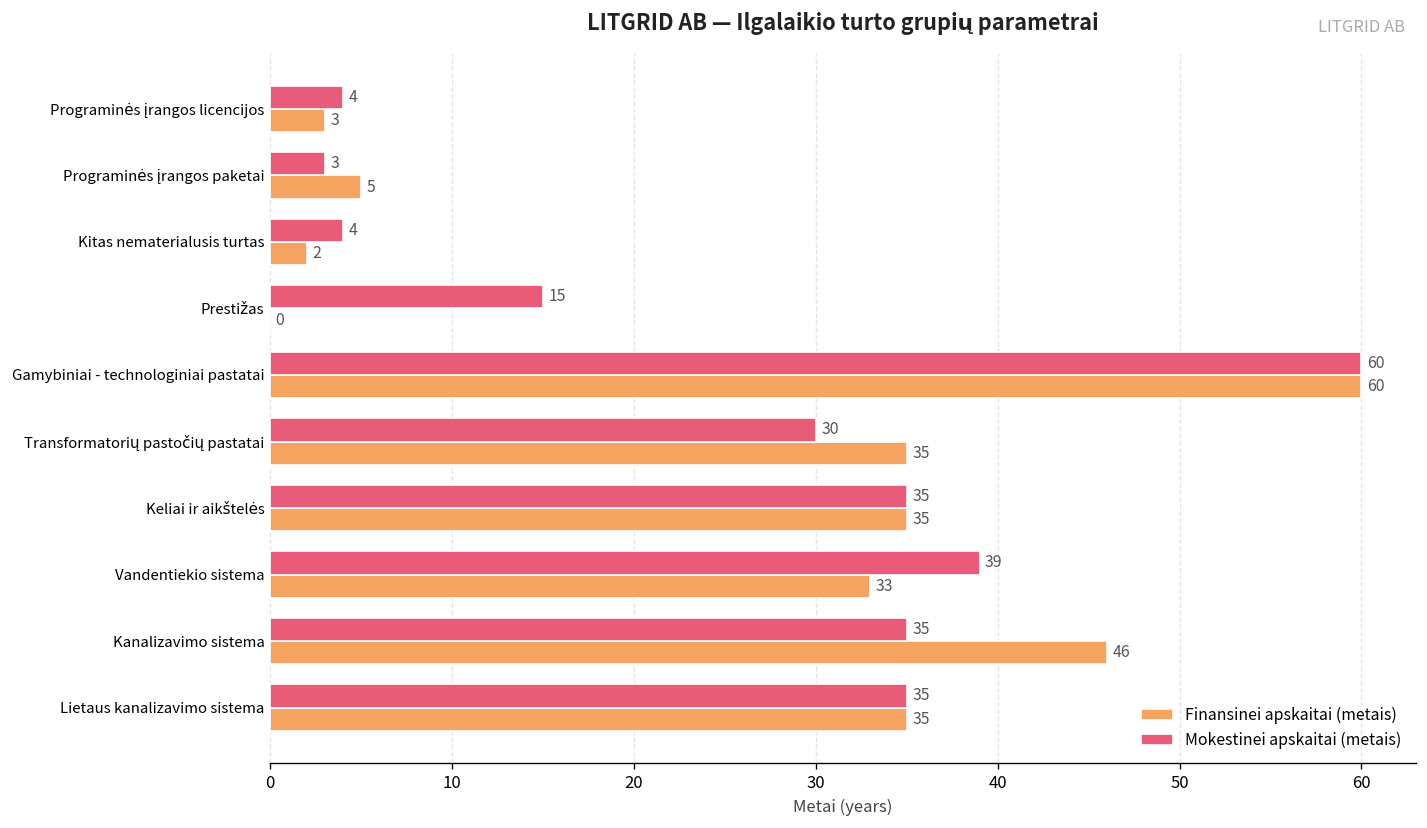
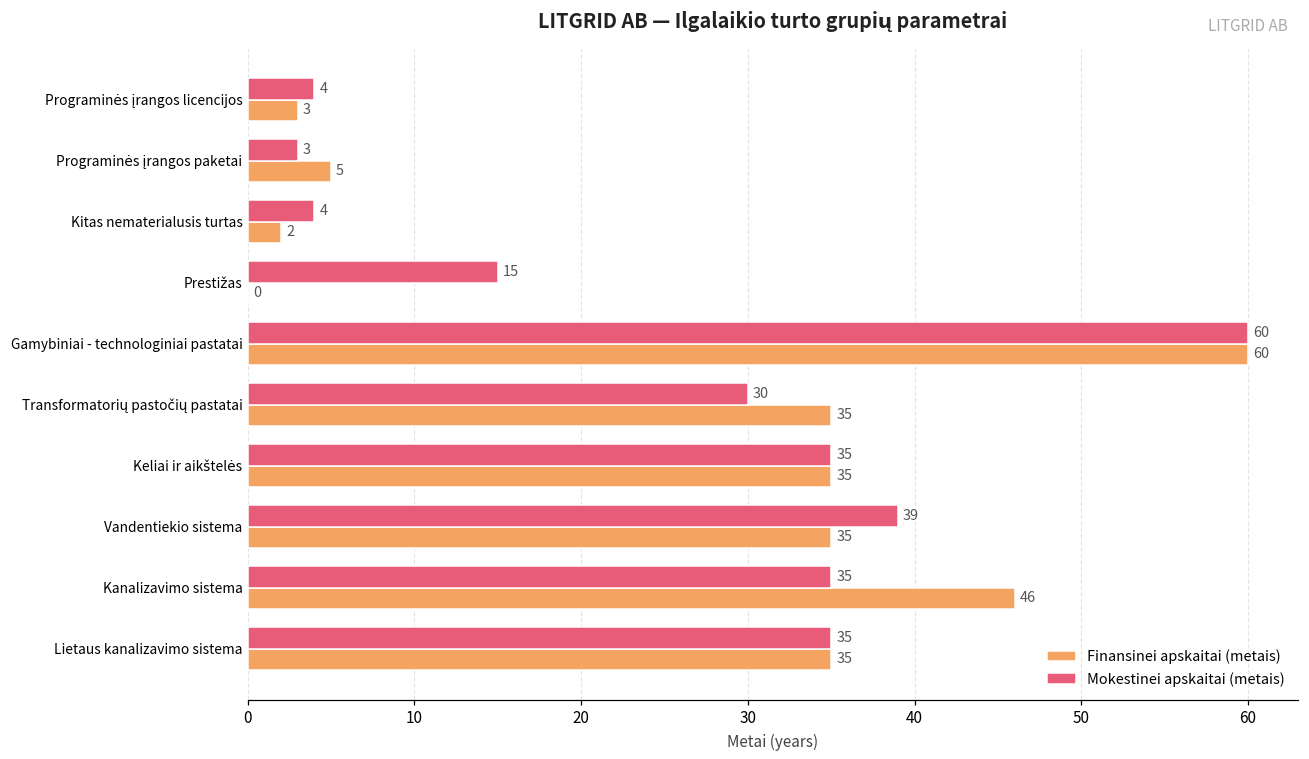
Finansinei apskaitai (metais), Vandentiekio sistema: 33 -> 35
